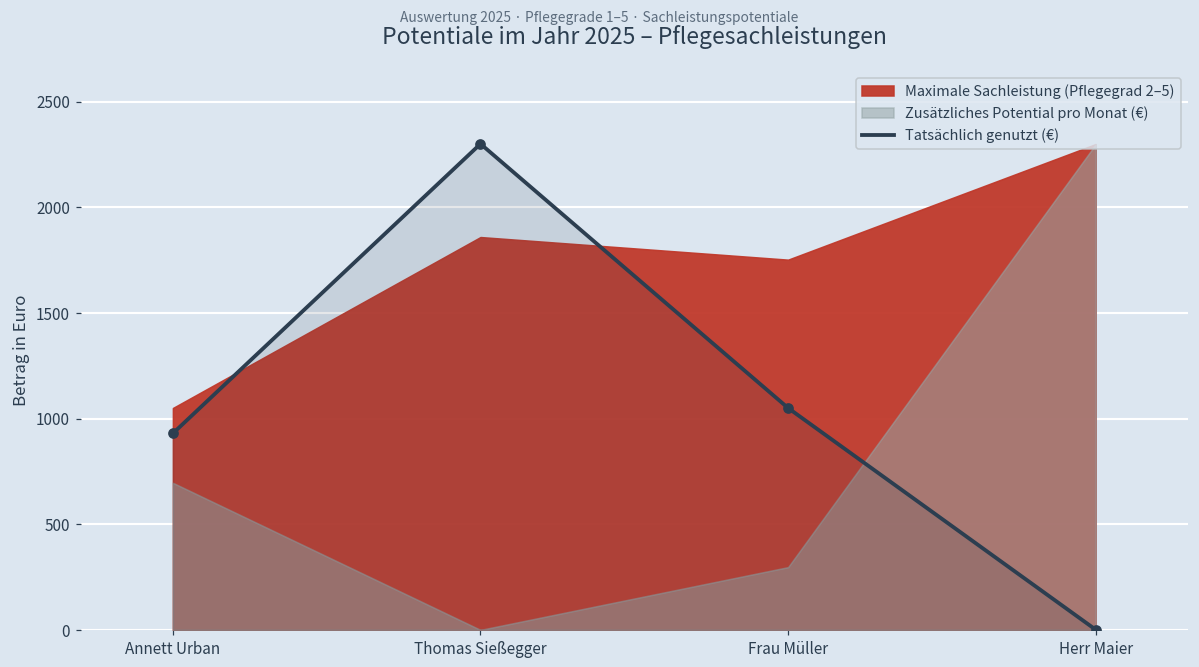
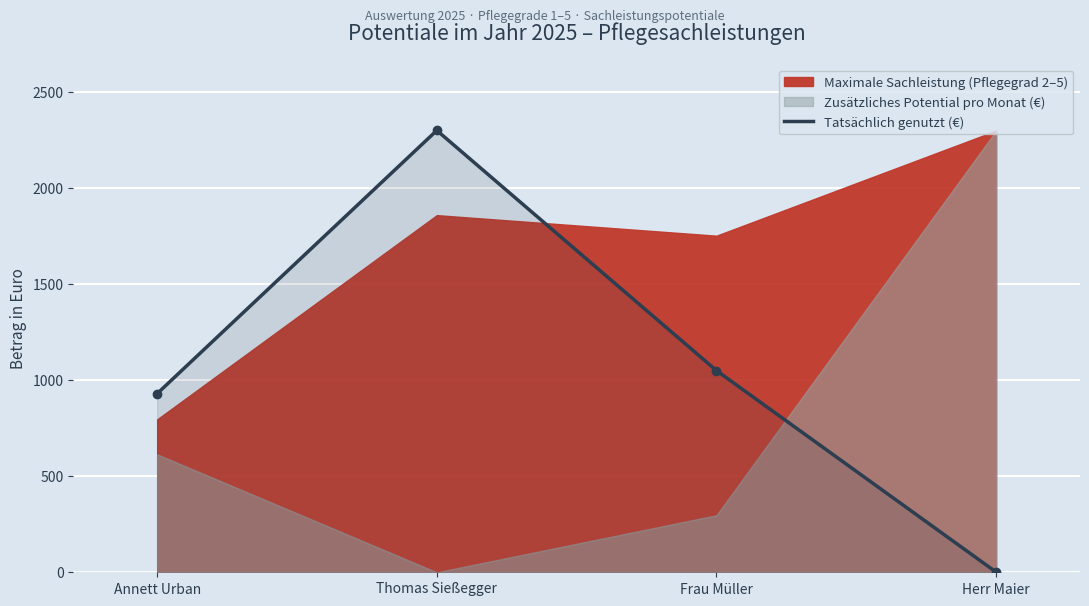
Maximale Sachleistung (Pflegegrad 2–5), Annett Urban: 1050 -> 800
Zusätzliches Potential pro Monat (€), Annett Urban: 700 -> 610
